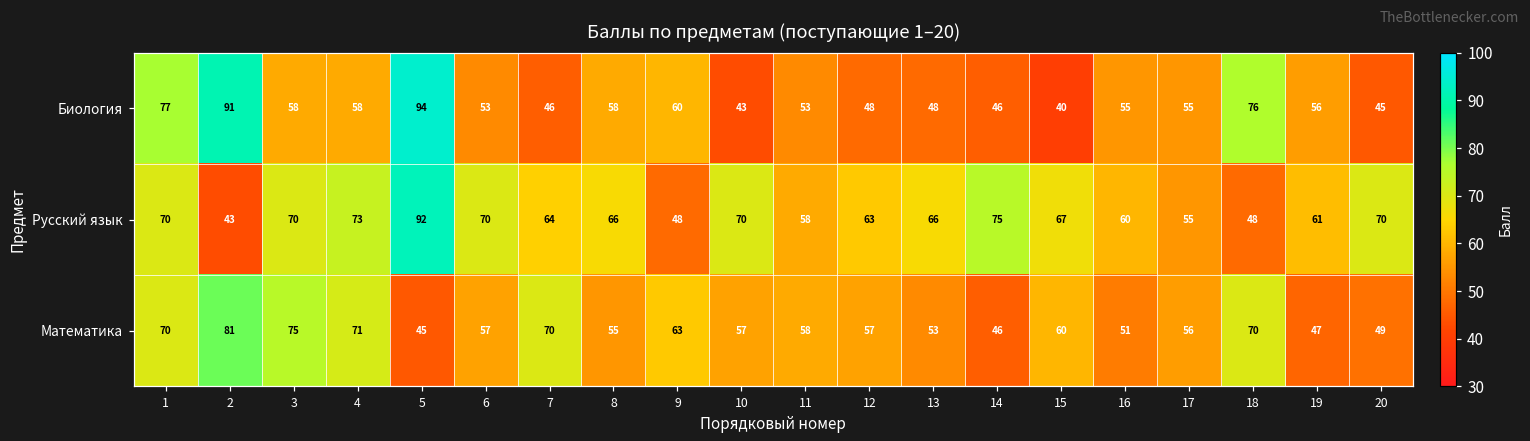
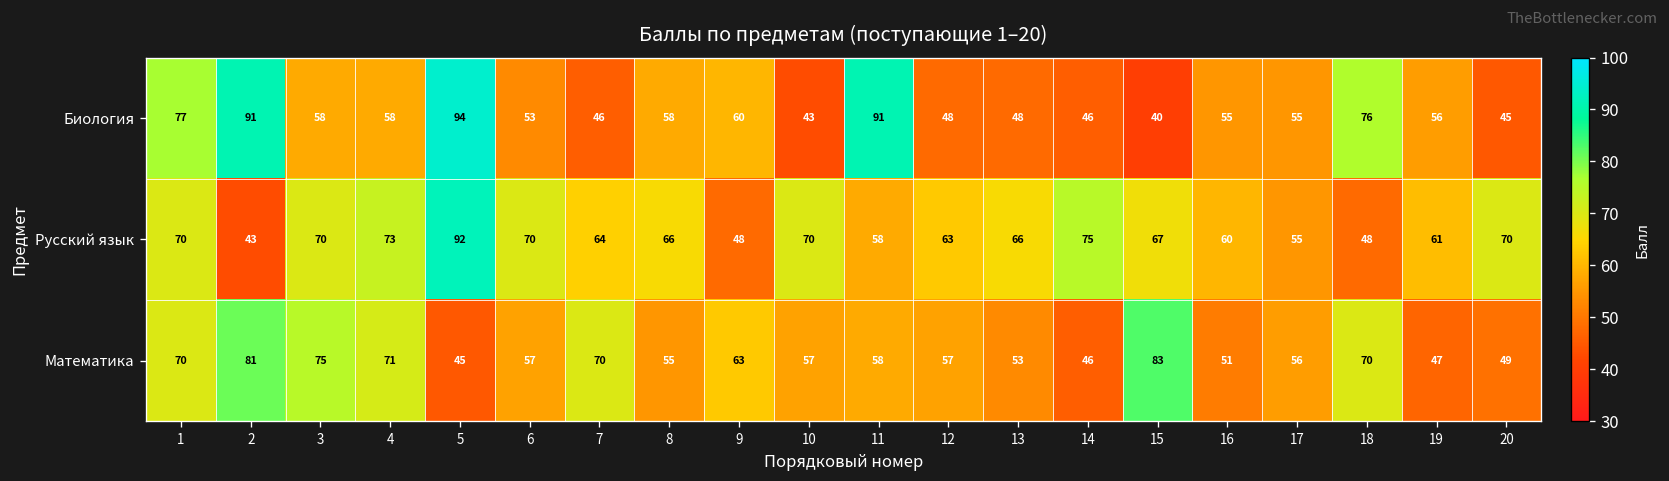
Биология, 11: 53 -> 91
Математика, 15: 60 -> 83
